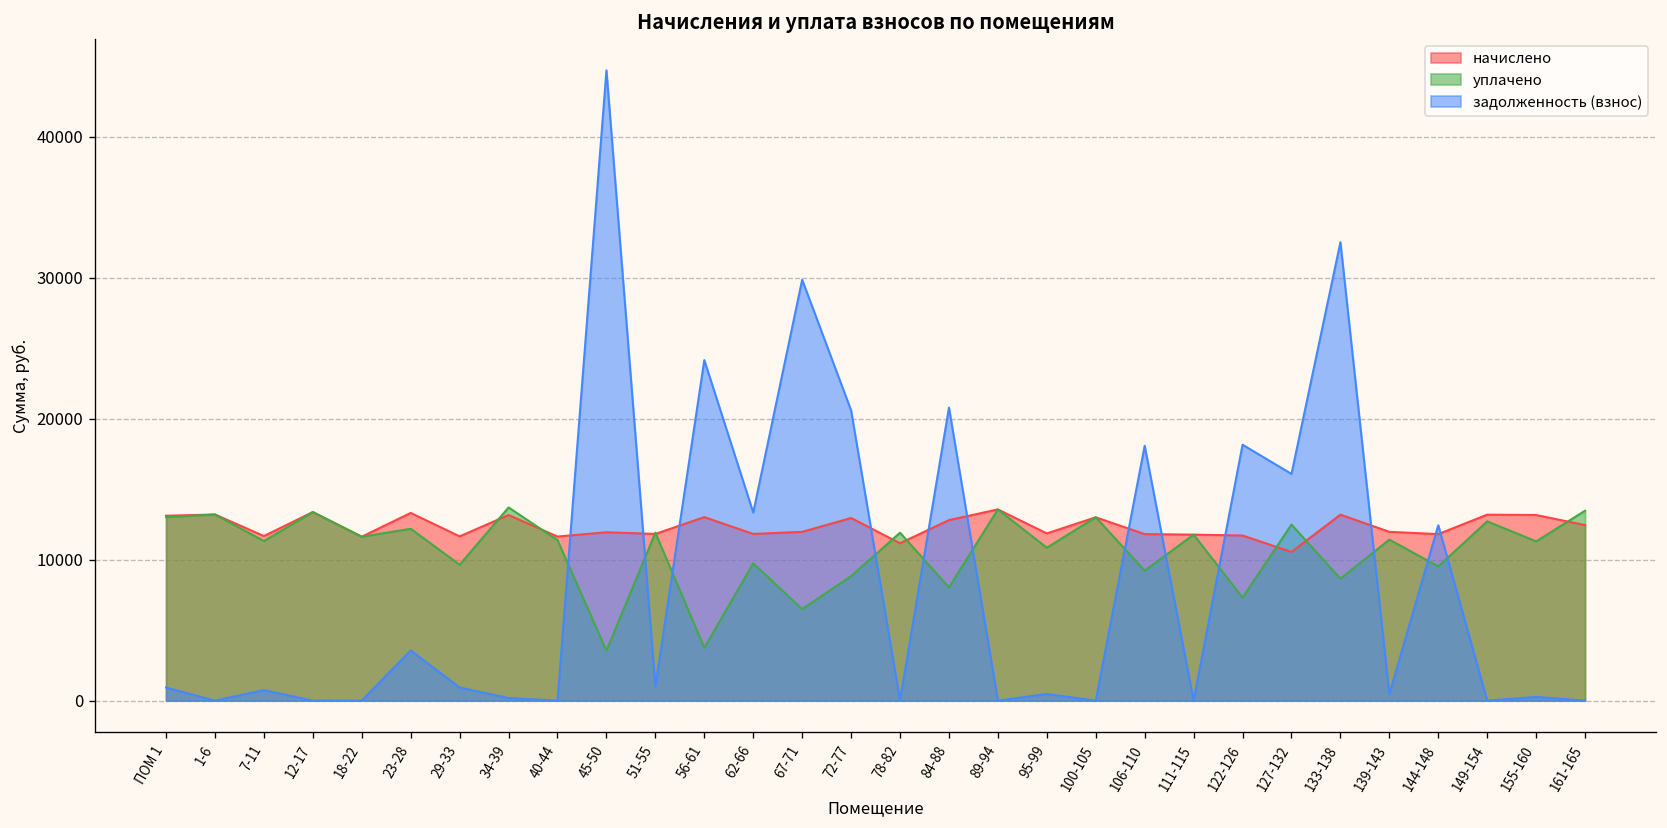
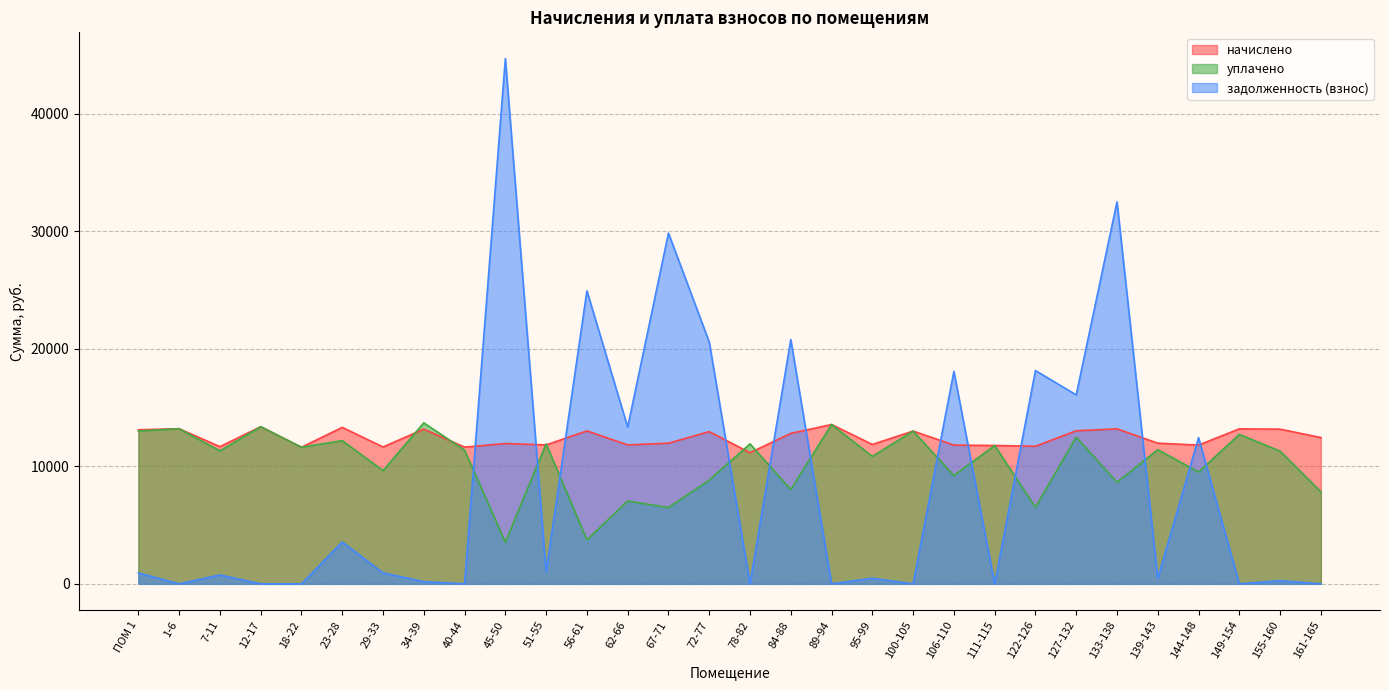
задолженность (взнос), 56-61: 24200 -> 24900
уплачено, 62-66: 9700 -> 7000
уплачено, 122-126: 7300 -> 6500
начислено, 127-132: 10500 -> 13000
уплачено, 161-165: 13500 -> 7800
